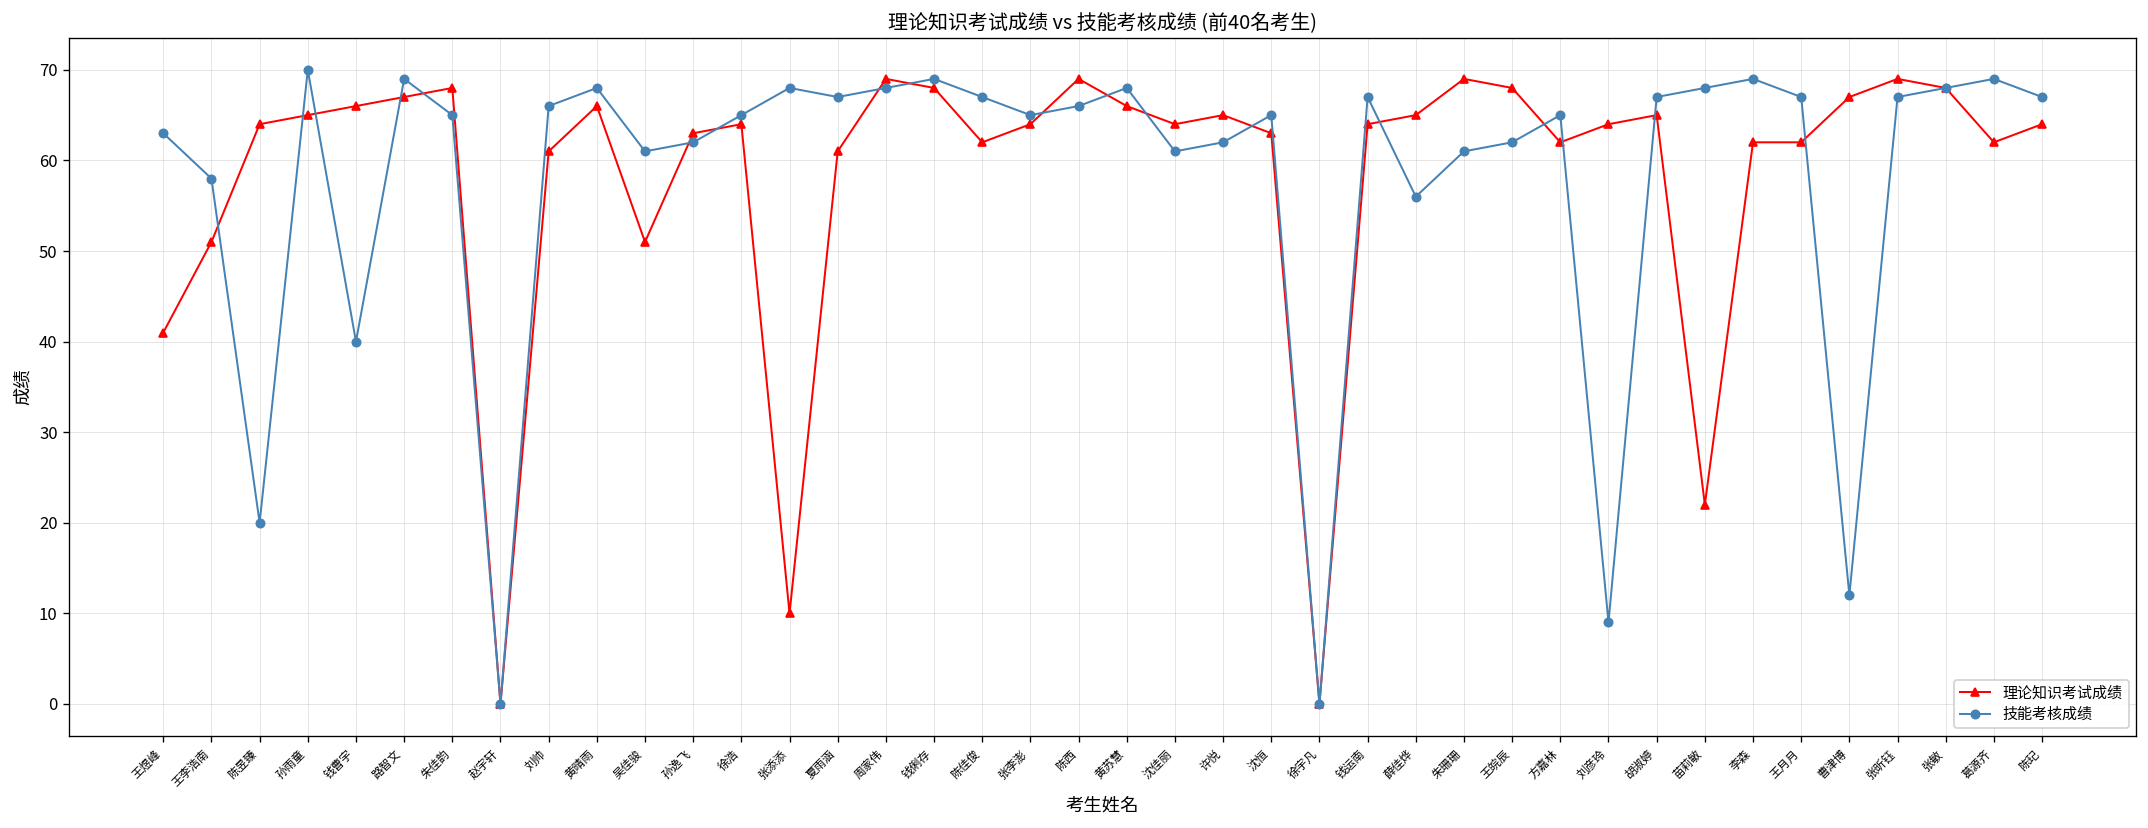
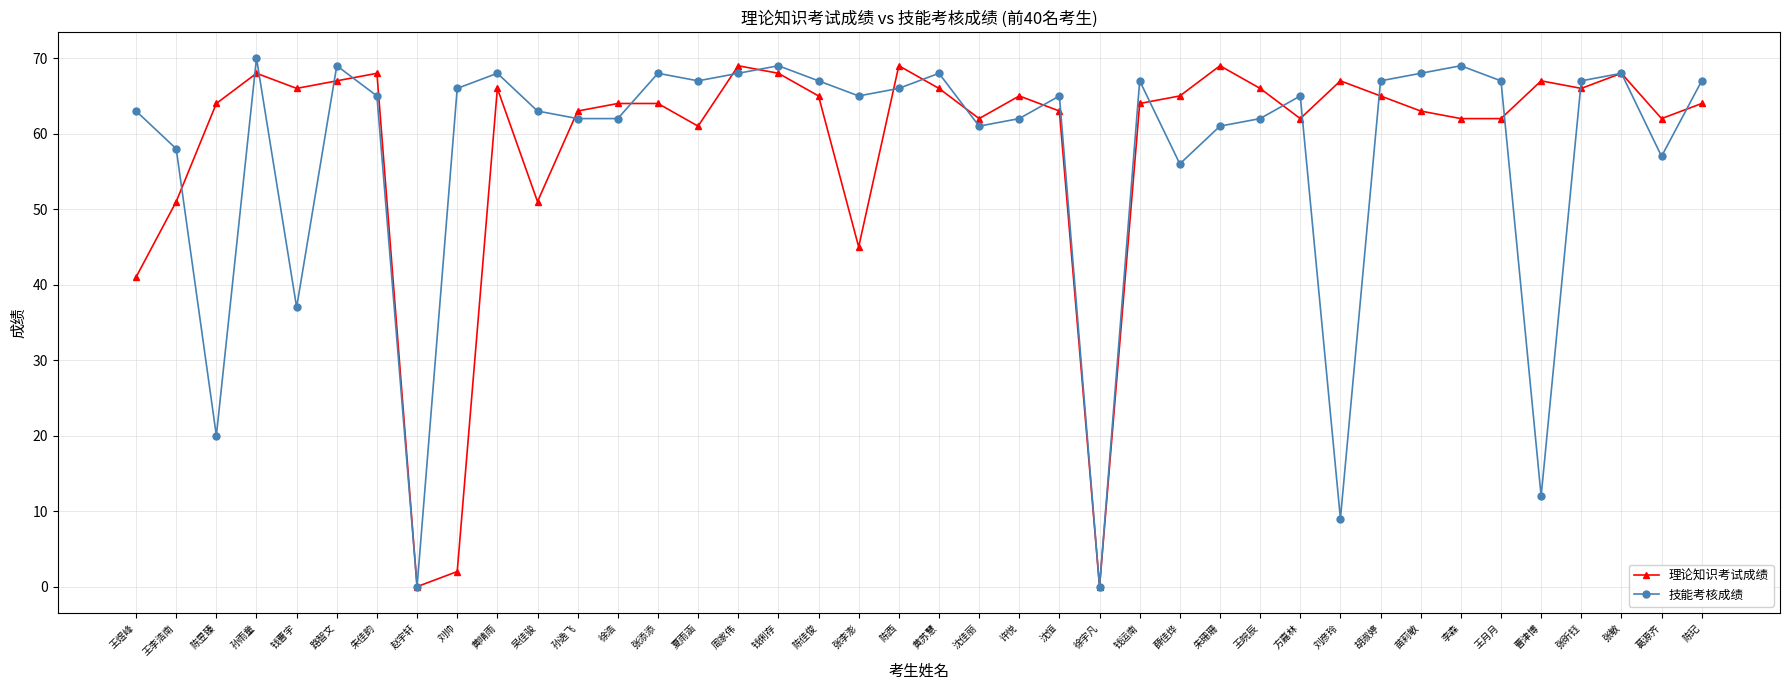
理论知识考试成绩, 孙雨童: 65 -> 68
技能考核成绩, 钱曹宇: 40 -> 37
理论知识考试成绩, 刘帅: 61 -> 2
技能考核成绩, 吴佳骏: 61 -> 63
技能考核成绩, 徐浩: 65 -> 62
理论知识考试成绩, 张添添: 10 -> 64
理论知识考试成绩, 陈佳俊: 62 -> 65
理论知识考试成绩, 张李澎: 64 -> 45
理论知识考试成绩, 沈佳丽: 64 -> 62
理论知识考试成绩, 王皖辰: 68 -> 66
理论知识考试成绩, 刘彦玲: 64 -> 67
理论知识考试成绩, 苗莉敏: 22 -> 63
理论知识考试成绩, 张昕钰: 69 -> 66
技能考核成绩, 葛源齐: 69 -> 57
